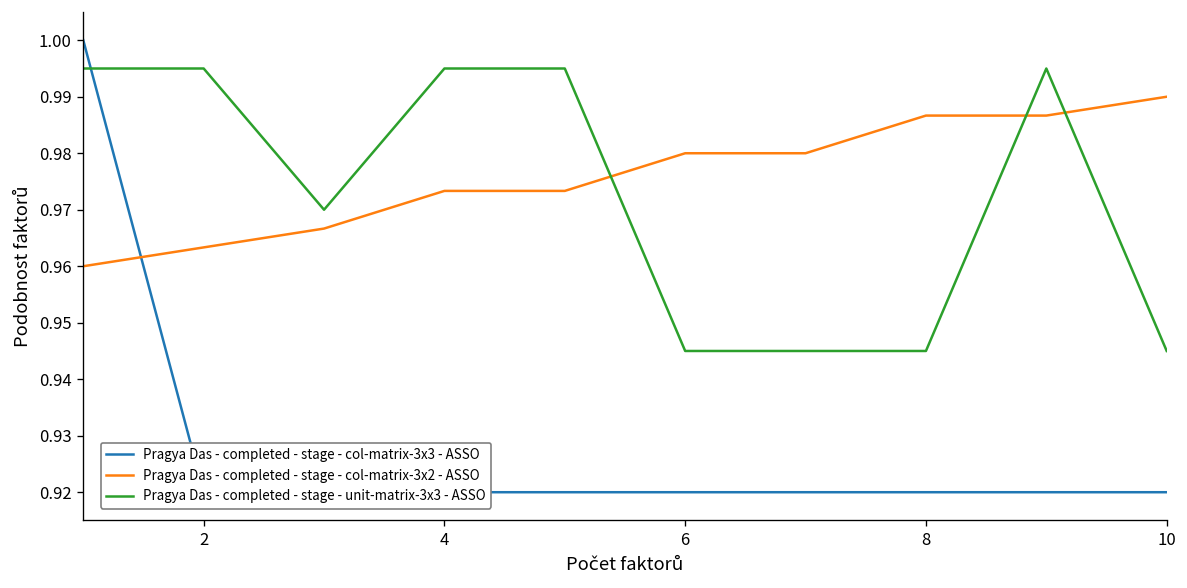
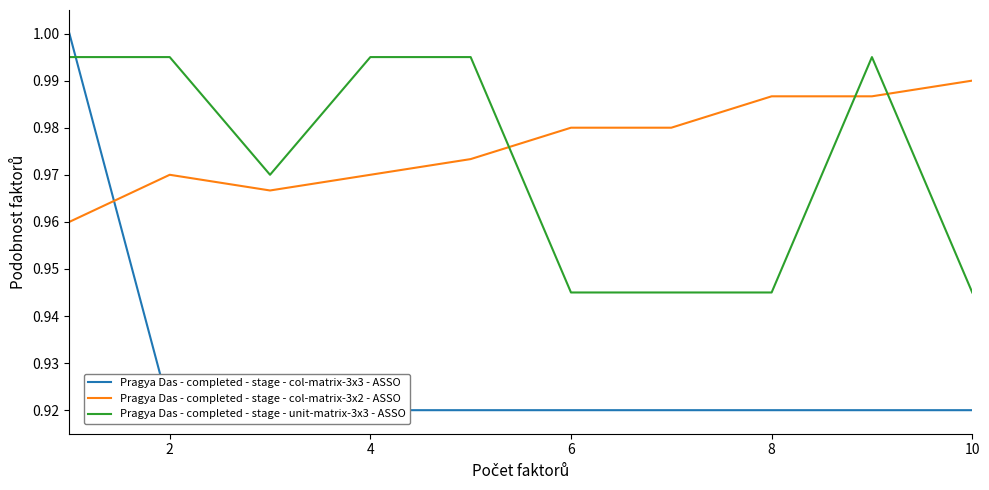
Pragya Das - completed - stage - col-matrix-3x2 - ASSO, 2: 0.963 -> 0.970
Pragya Das - completed - stage - col-matrix-3x2 - ASSO, 4: 0.973 -> 0.970
